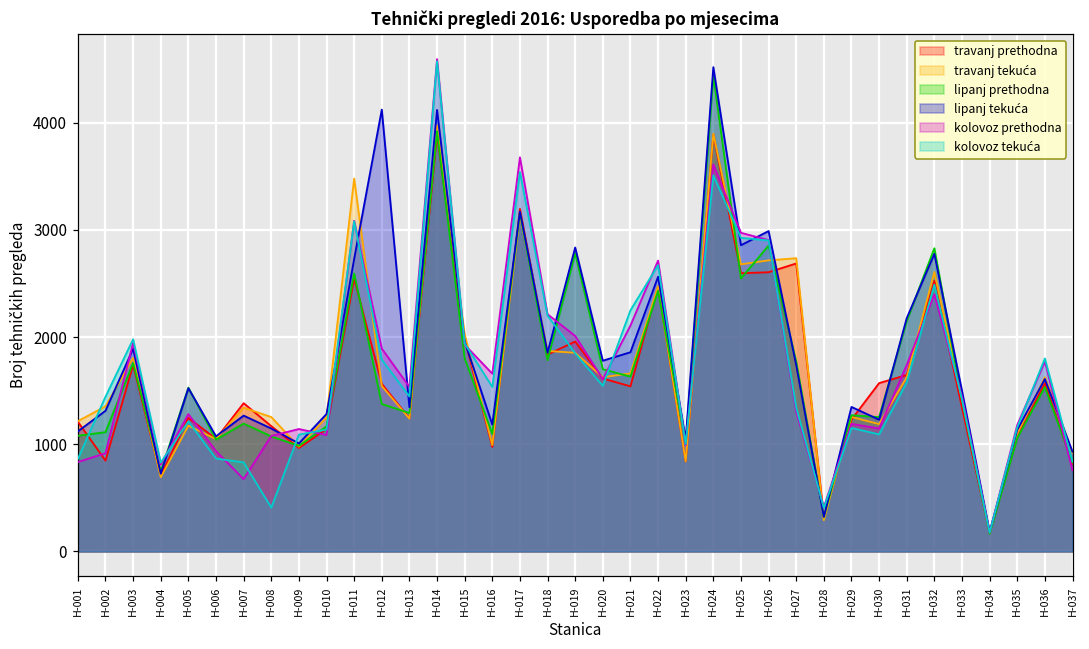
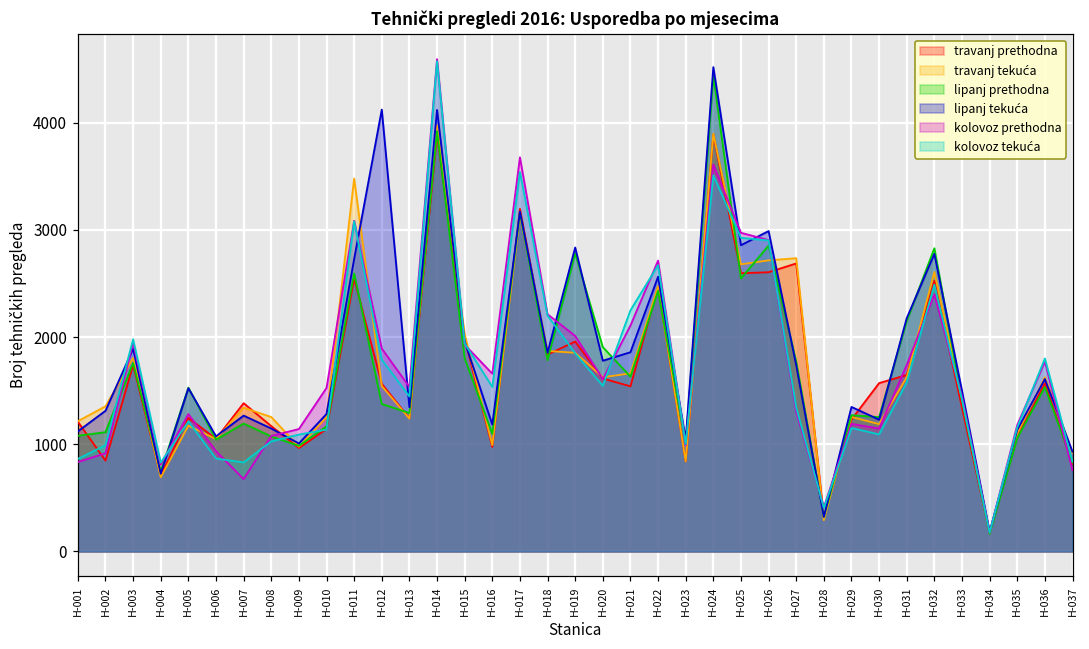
kolovoz tekuća, H-002: 1400 -> 1000
kolovoz tekuća, H-008: 400 -> 1000
kolovoz prethodna, H-010: 1100 -> 1500
lipanj prethodna, H-020: 1700 -> 1900
